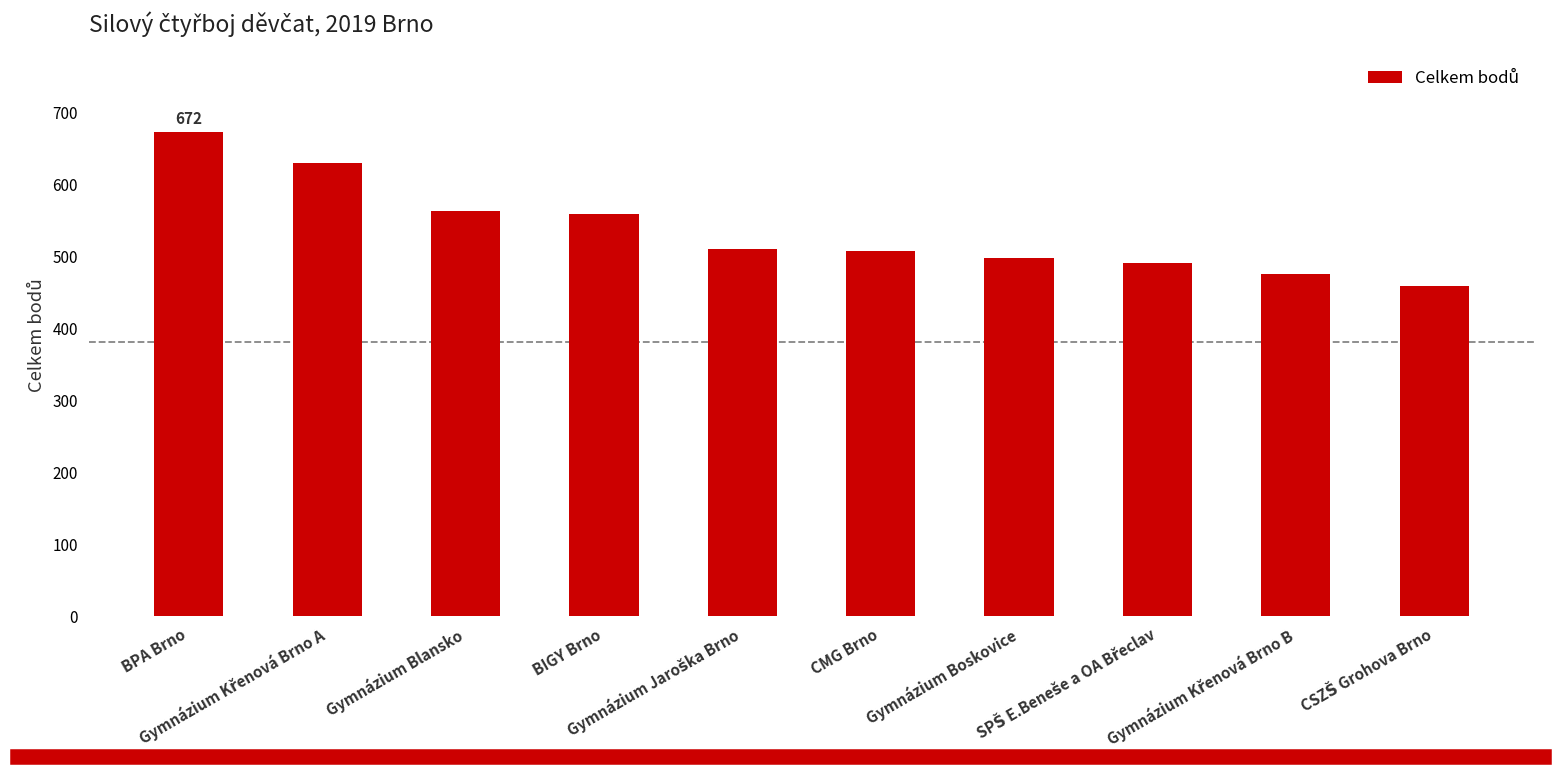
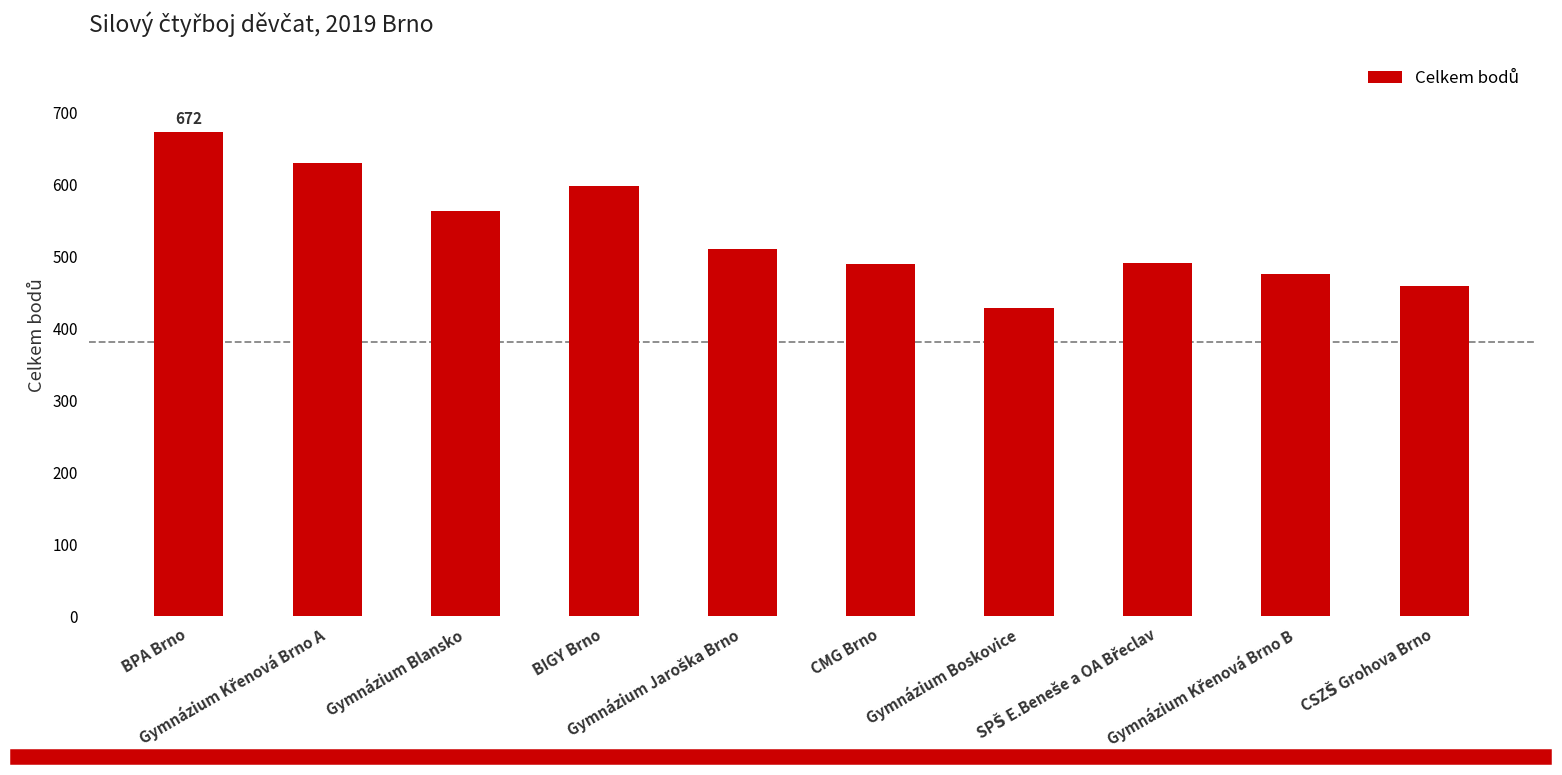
BIGY Brno: 560 -> 600
CMG Brno: 510 -> 490
Gymnázium Boskovice: 500 -> 430
